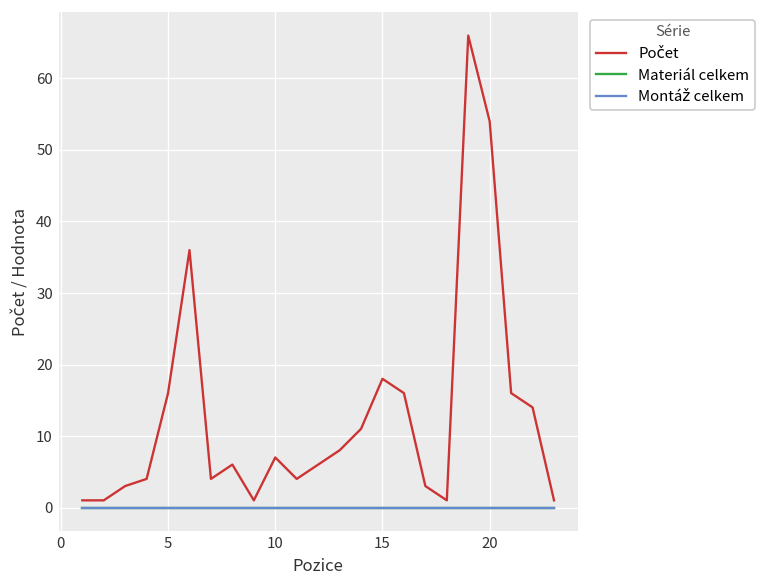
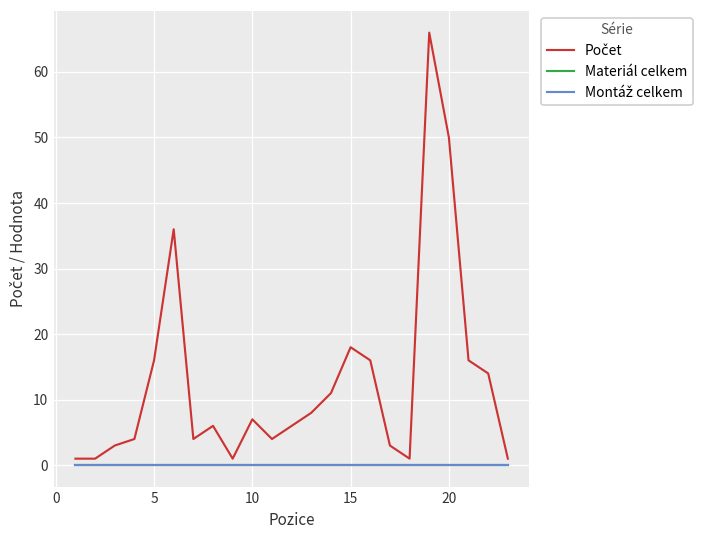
Počet, 20: 54 -> 50
